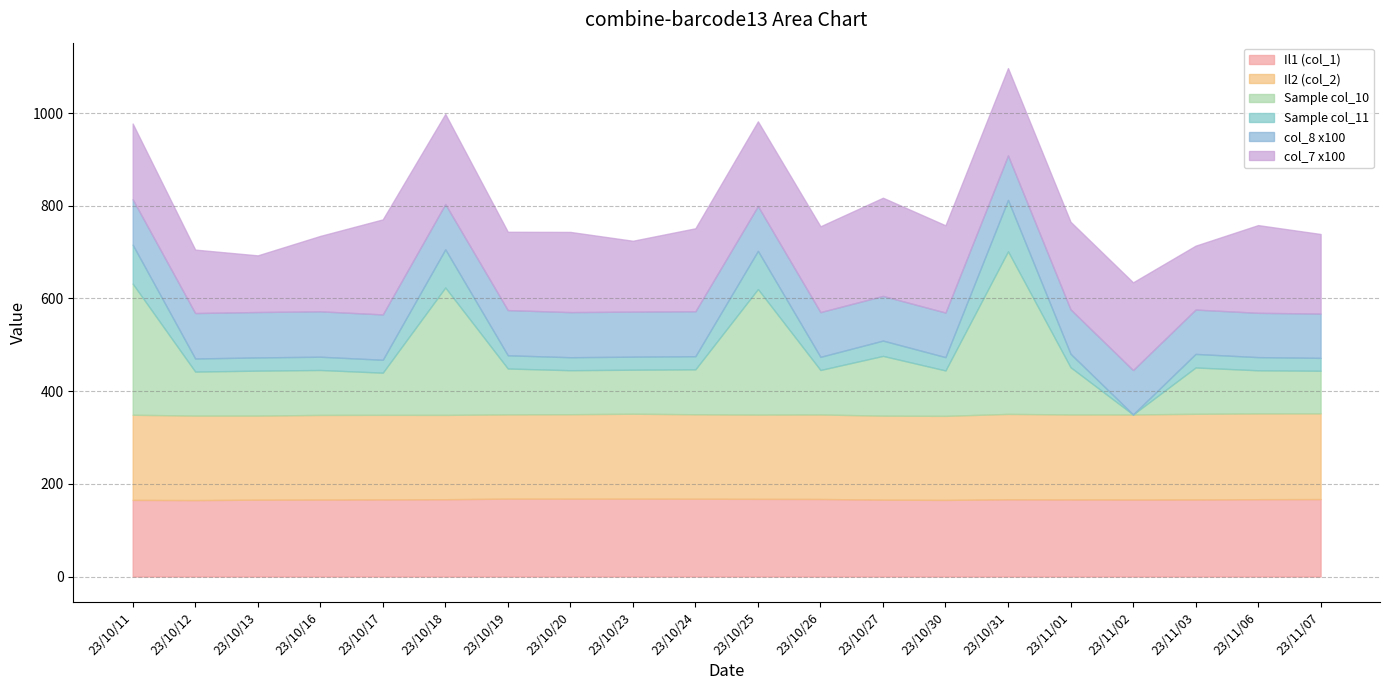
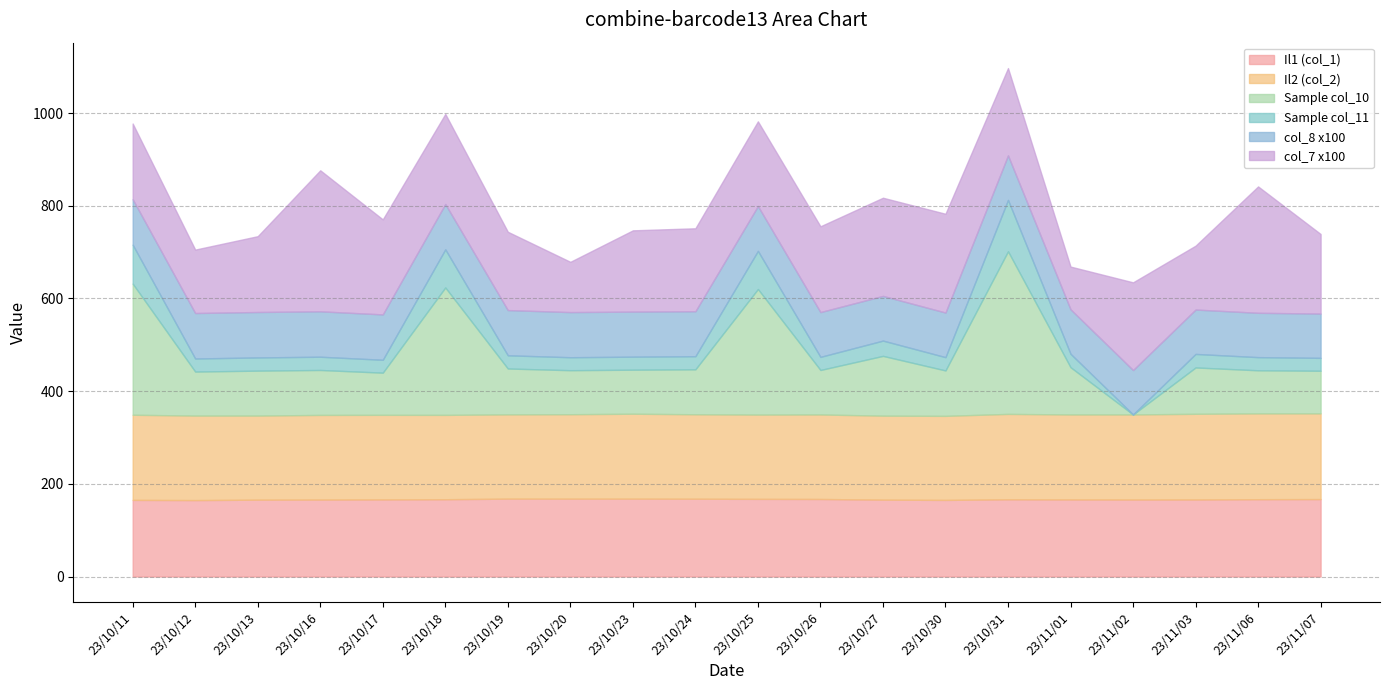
col_7 x100, 23/10/13: 120 -> 160
col_7 x100, 23/10/16: 160 -> 300
col_7 x100, 23/10/20: 170 -> 110
col_7 x100, 23/10/23: 150 -> 180
col_7 x100, 23/10/30: 190 -> 210
col_7 x100, 23/11/01: 190 -> 90
col_7 x100, 23/11/06: 190 -> 270
